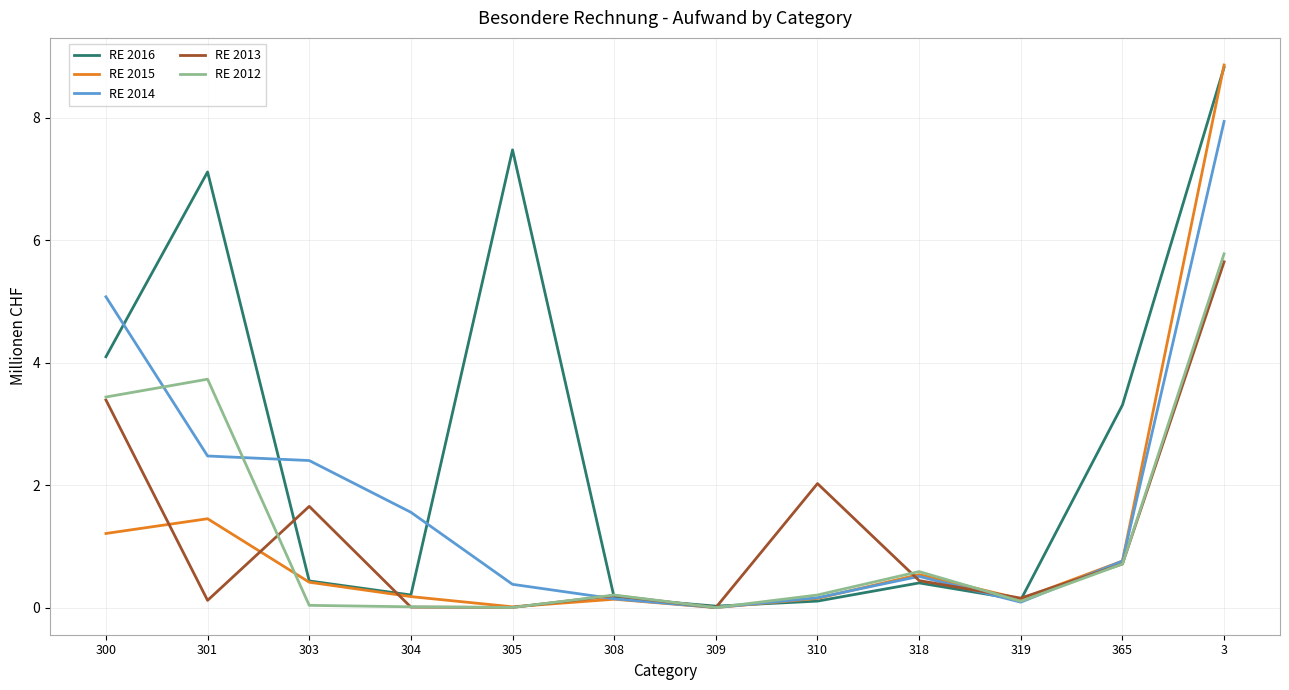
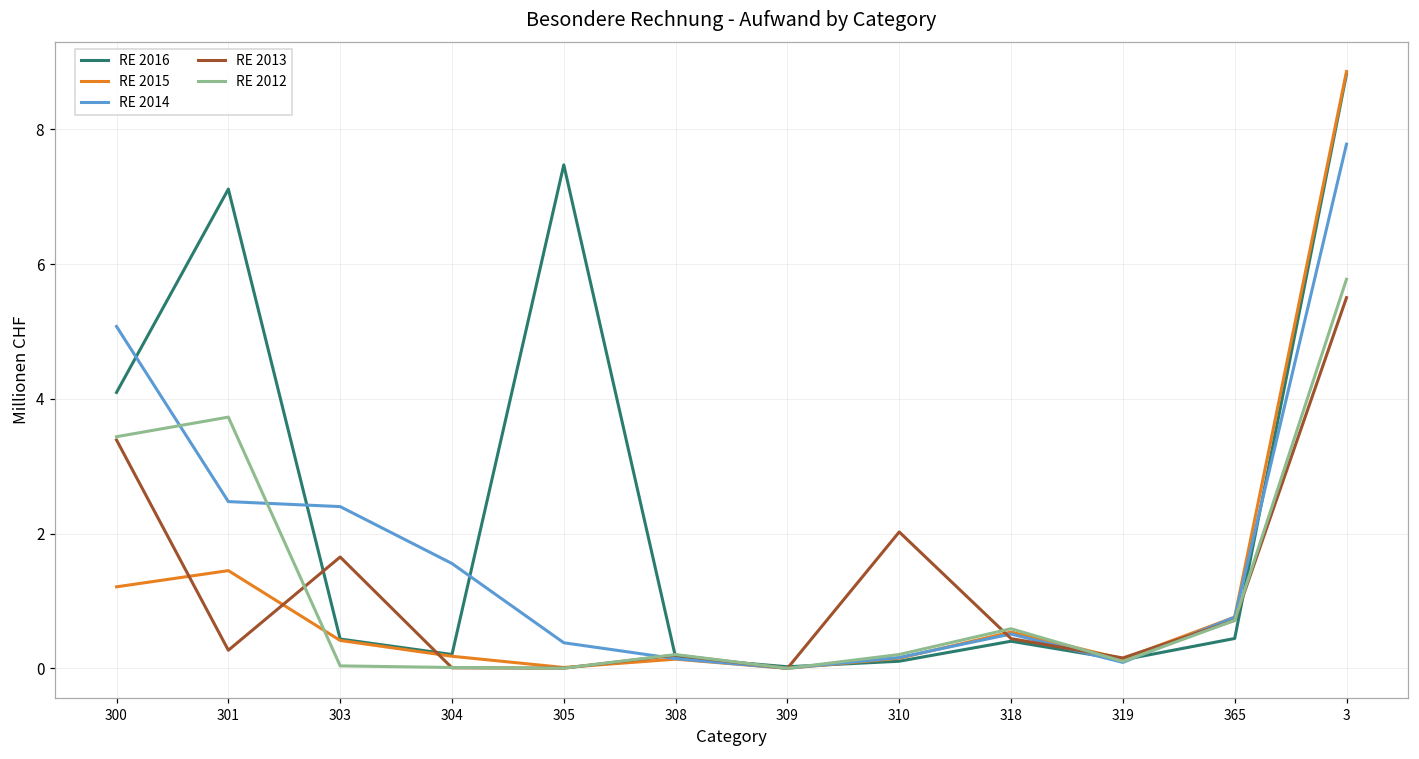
RE 2013, 301: 0.1 -> 0.3
RE 2016, 365: 3.3 -> 0.4
RE 2014, 3: 7.9 -> 7.8
RE 2013, 3: 5.6 -> 5.5
